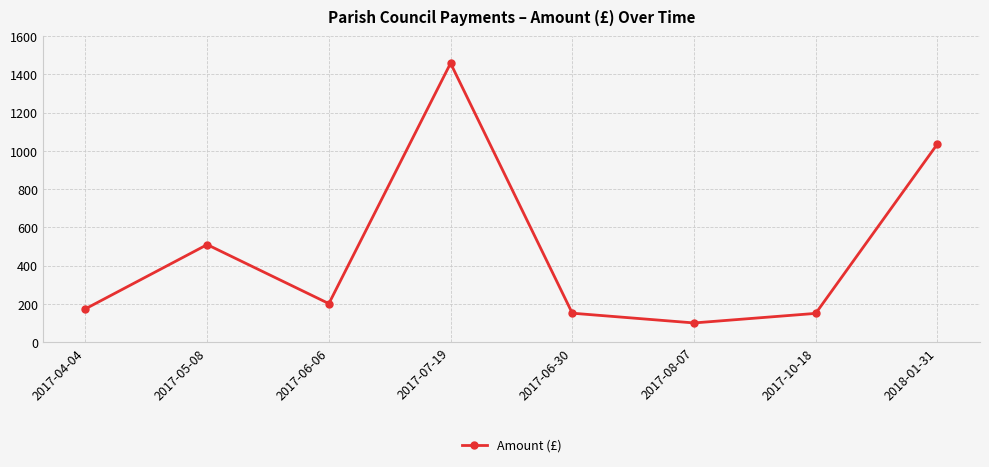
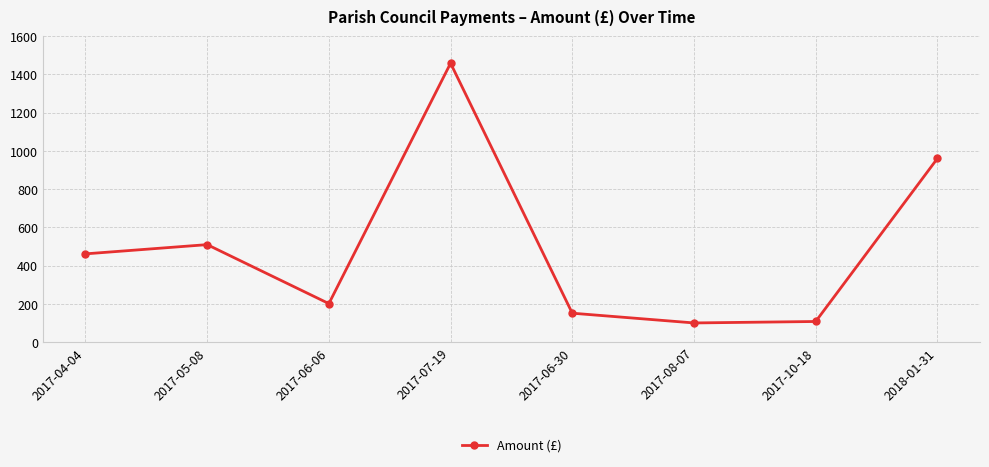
2017-04-04: 170 -> 460
2017-10-18: 150 -> 110
2018-01-31: 1040 -> 960
